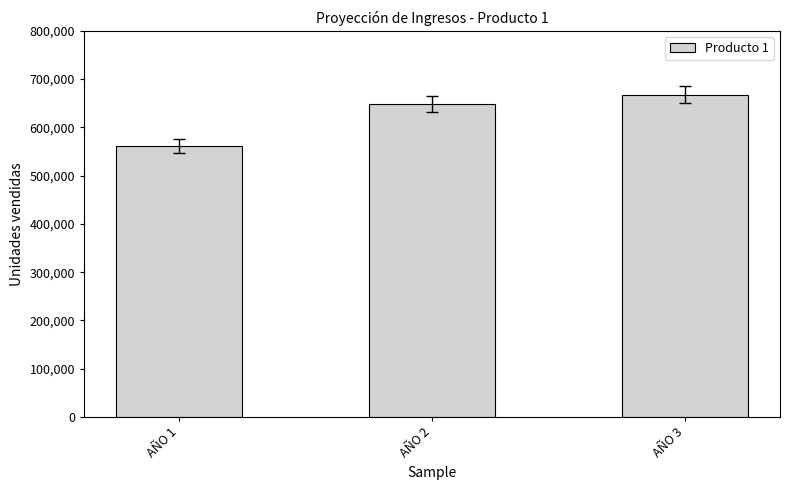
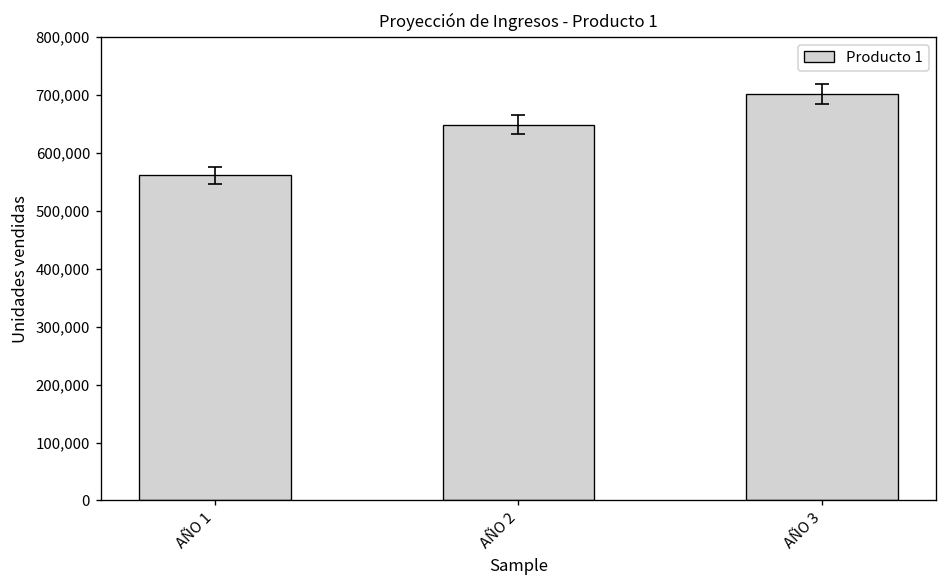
Producto 1, AÑO 3: 670,000 -> 700,000
